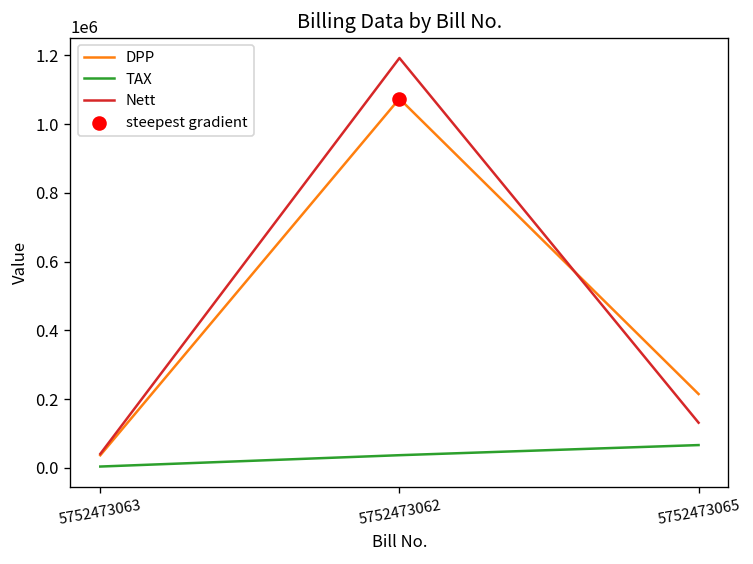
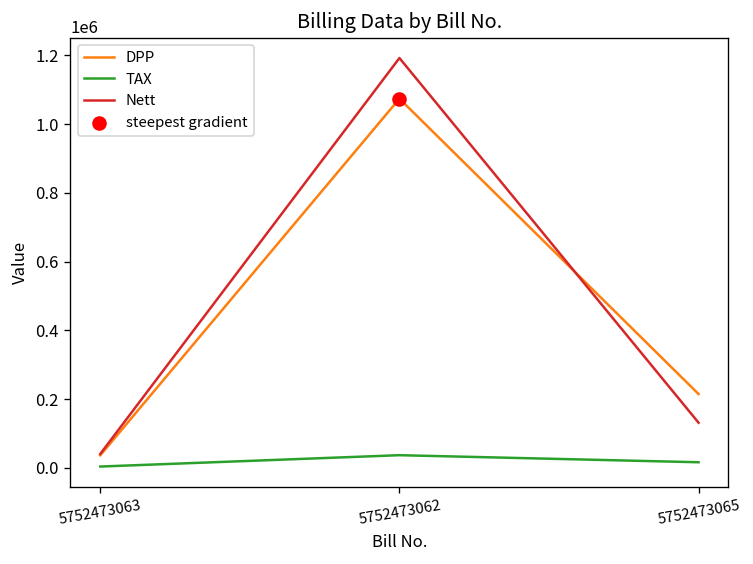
TAX, 5752473065: 70000 -> 20000
